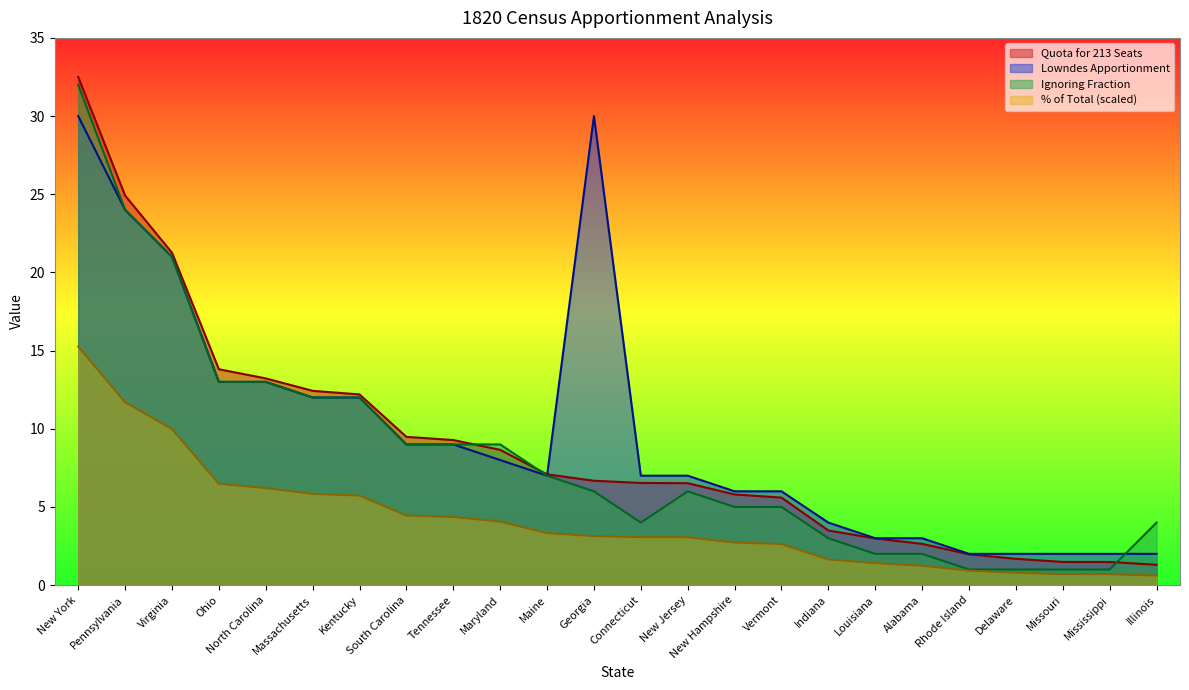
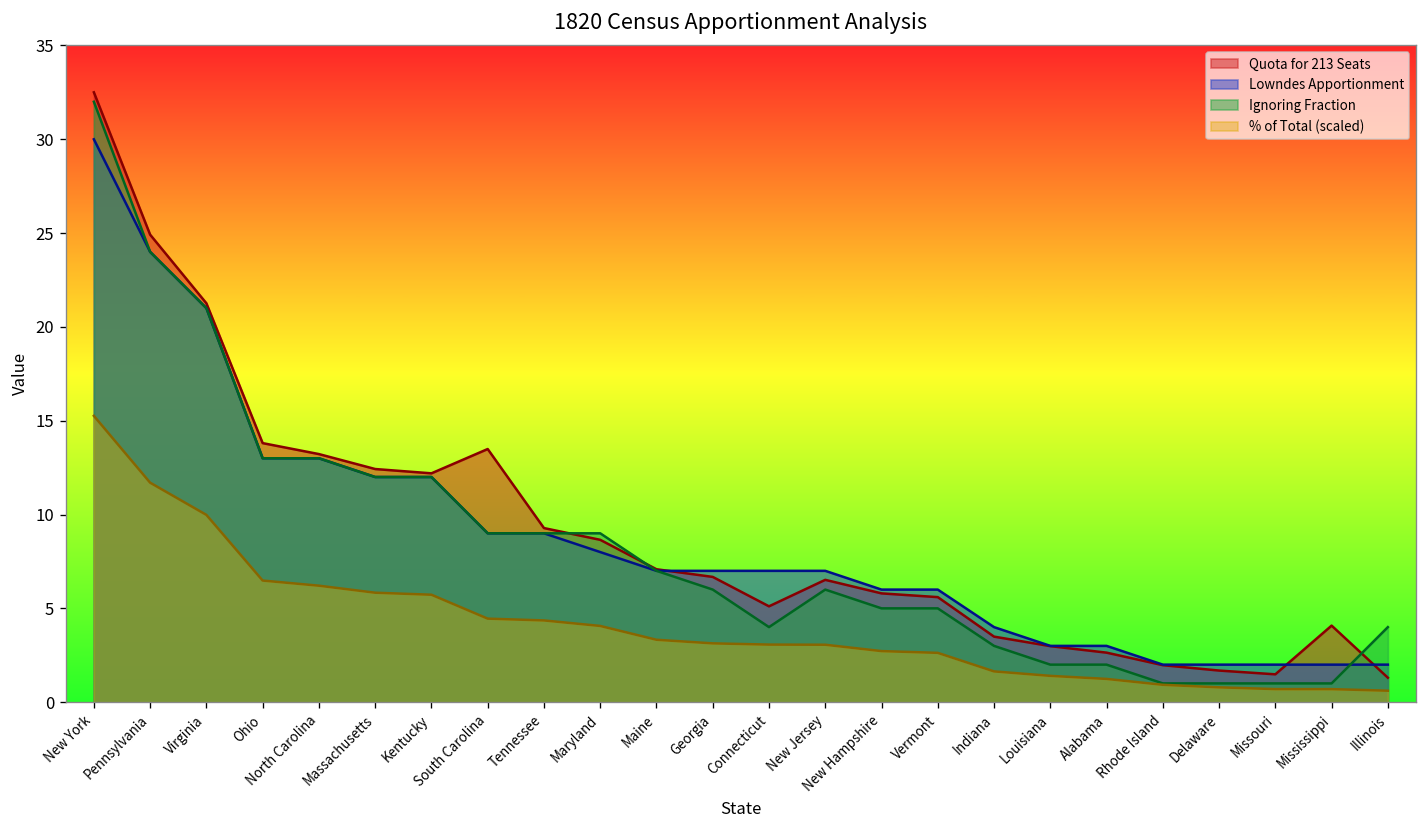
Quota for 213 Seats, South Carolina: 9.5 -> 13.5
Lowndes Apportionment, Georgia: 30 -> 7
Quota for 213 Seats, Connecticut: 6.5 -> 5.1
Quota for 213 Seats, Mississippi: 1.5 -> 4.1
